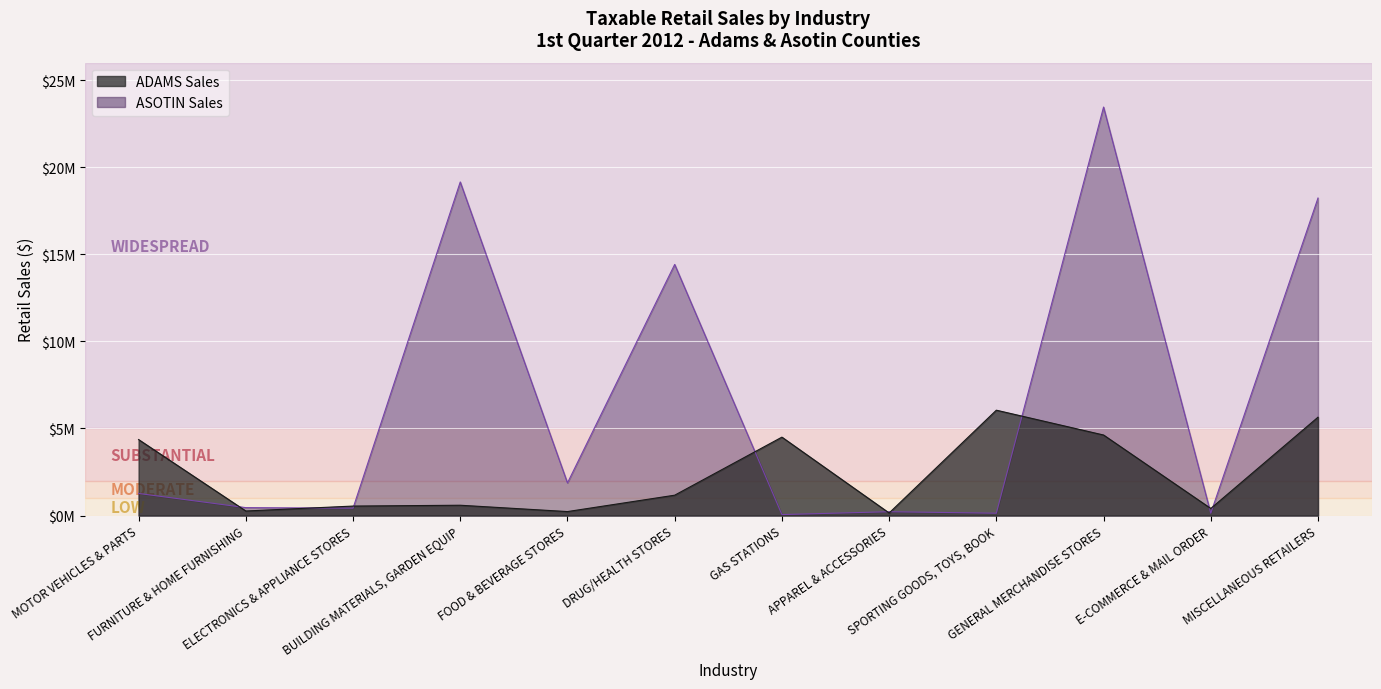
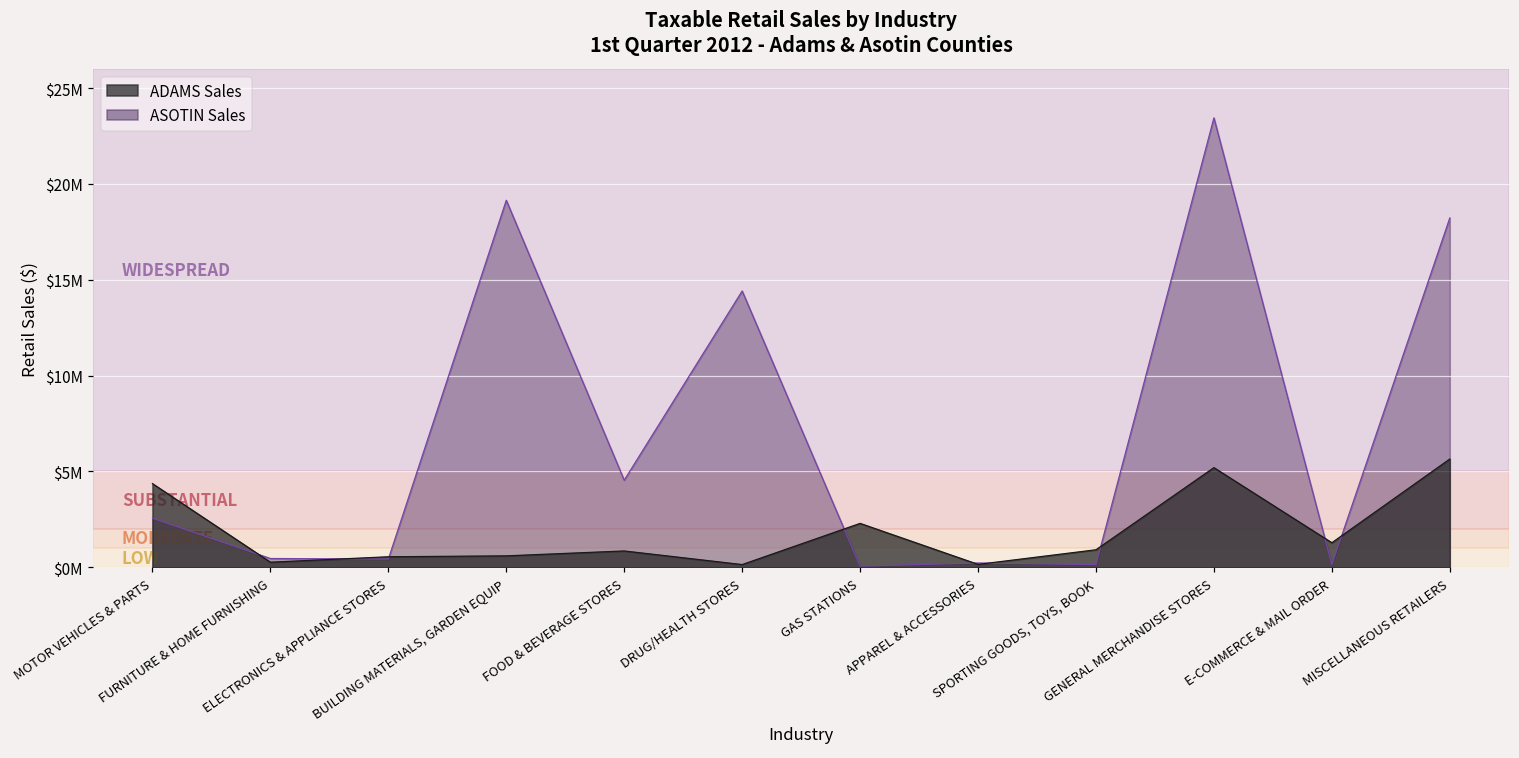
ASOTIN Sales, MOTOR VEHICLES & PARTS: $1300000 -> $2600000
ADAMS Sales, FOOD & BEVERAGE STORES: $200000 -> $800000
ASOTIN Sales, FOOD & BEVERAGE STORES: $1900000 -> $4500000
ADAMS Sales, DRUG/HEALTH STORES: $1200000 -> $100000
ADAMS Sales, GAS STATIONS: $4500000 -> $2300000
ADAMS Sales, SPORTING GOODS, TOYS, BOOK: $6000000 -> $900000
ADAMS Sales, GENERAL MERCHANDISE STORES: $4600000 -> $5200000
ADAMS Sales, E-COMMERCE & MAIL ORDER: $400000 -> $1300000
